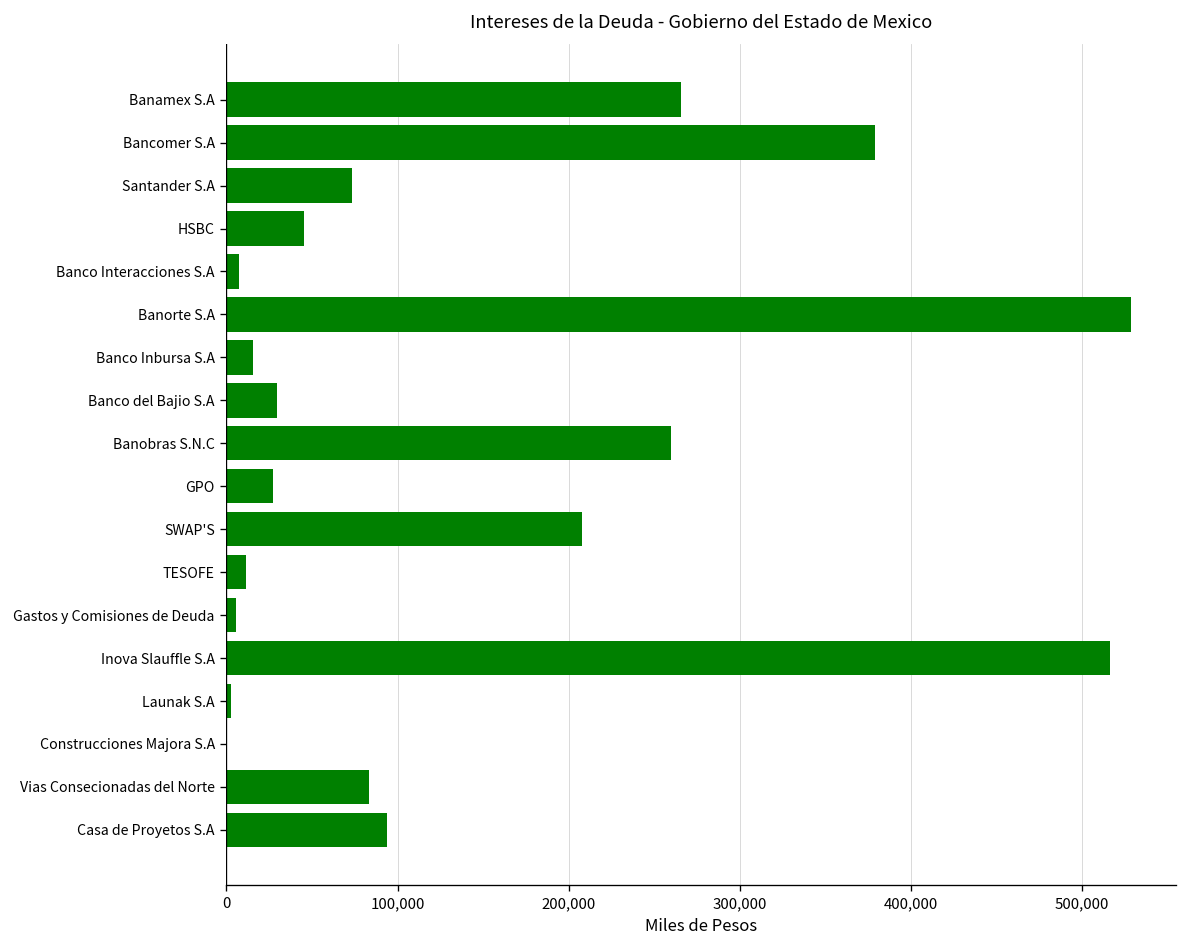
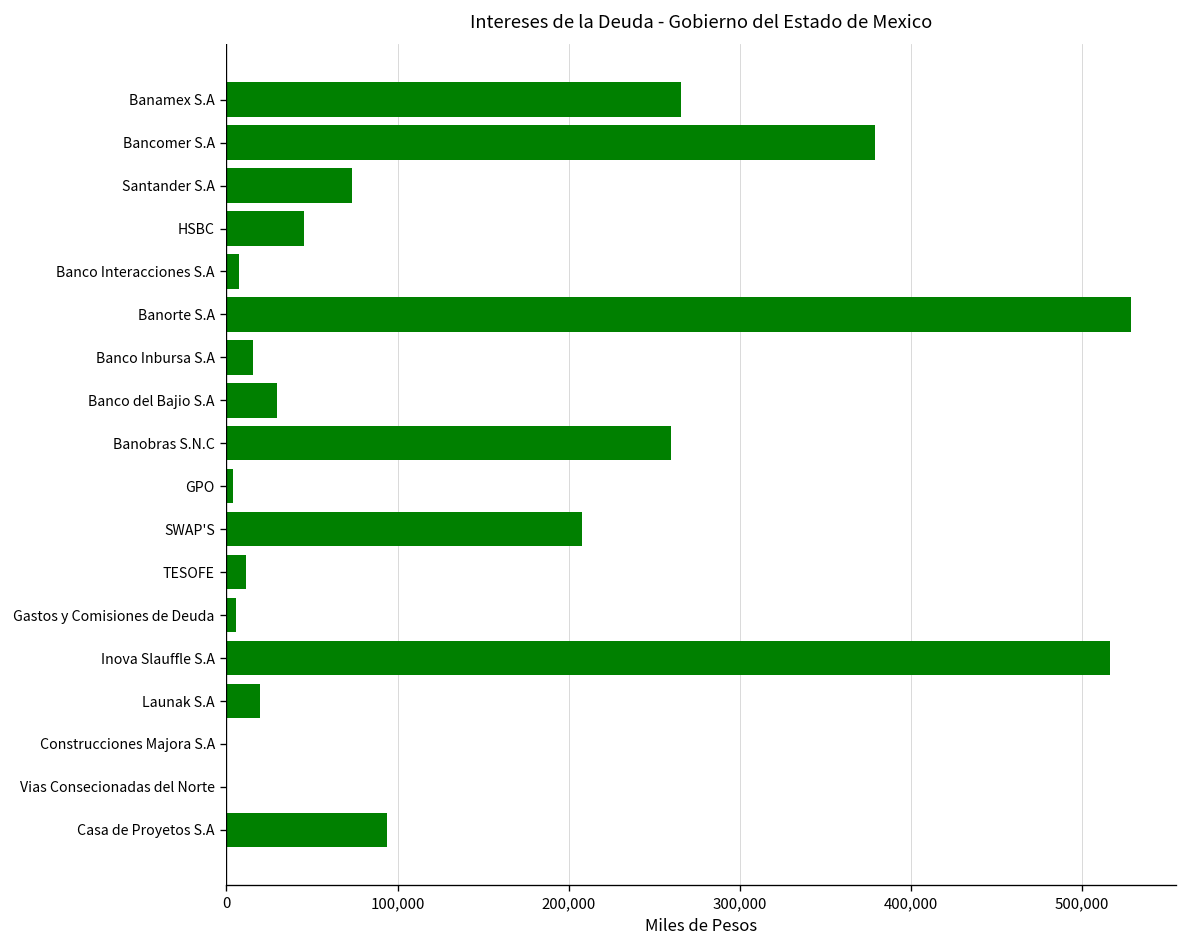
GPO: 27,000 -> 4,000
Launak S.A: 3,000 -> 19,000
Vias Consecionadas del Norte: 83,000 -> 0
